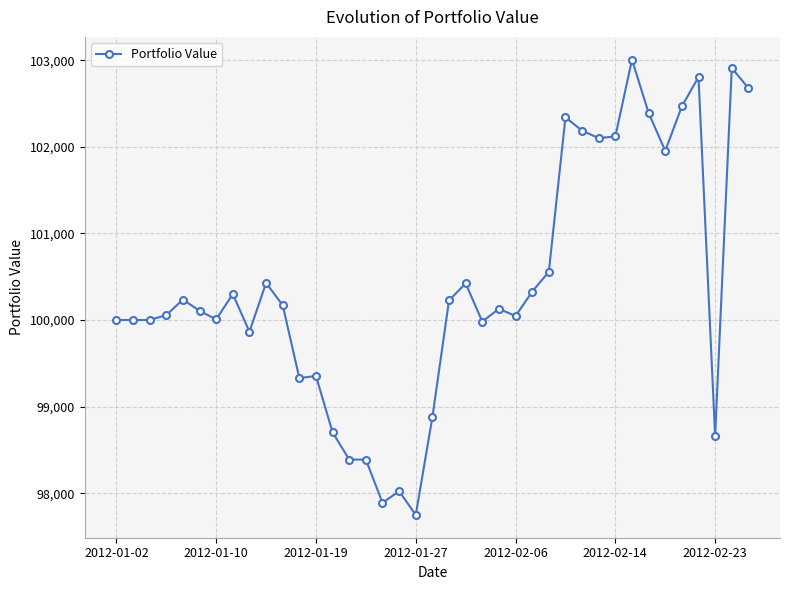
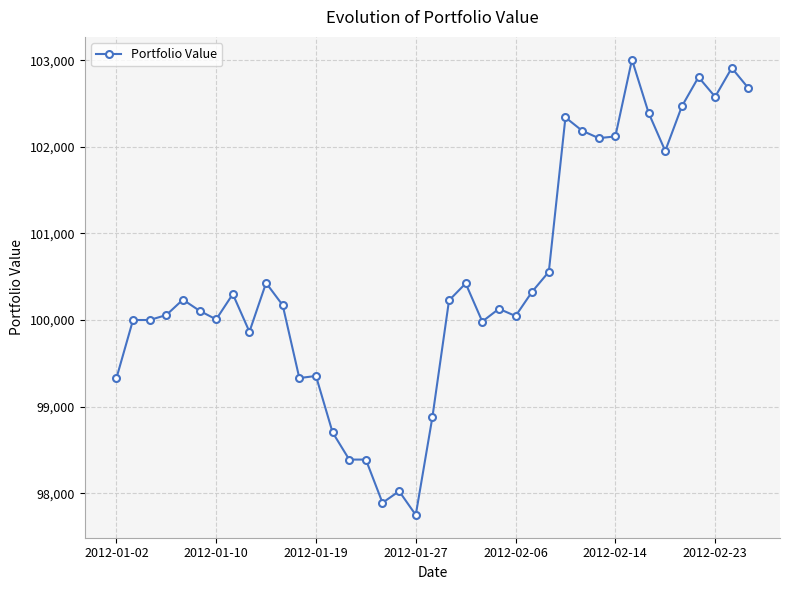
2012-01-02: 100,000 -> 99,300
2012-02-23: 98,700 -> 102,600
